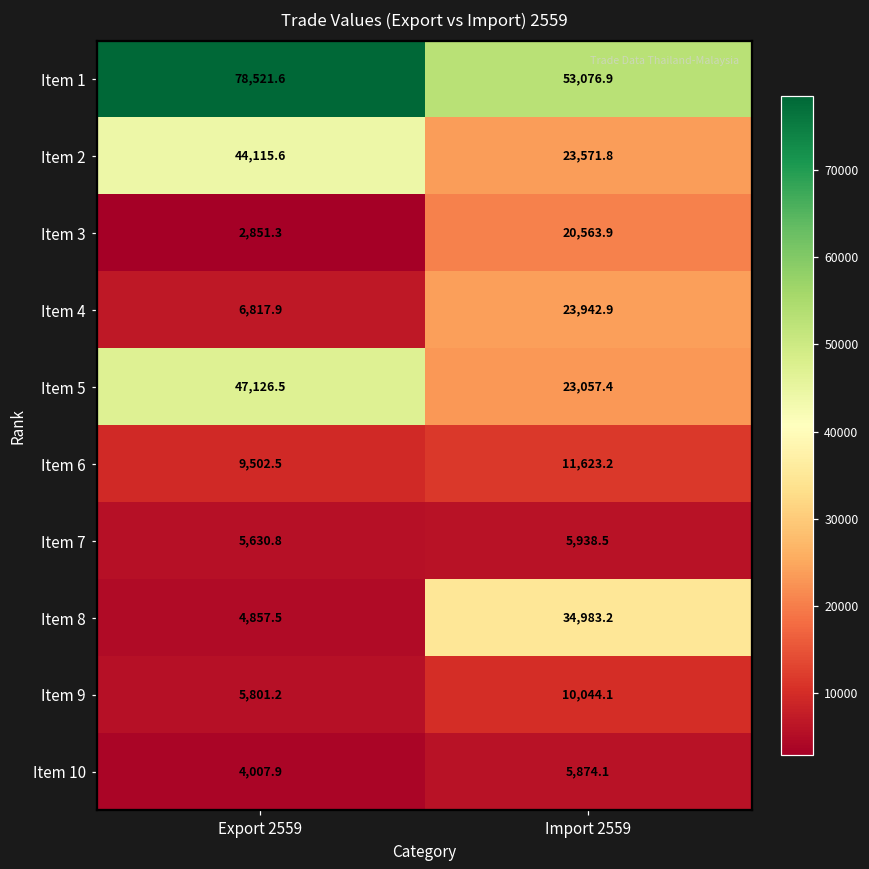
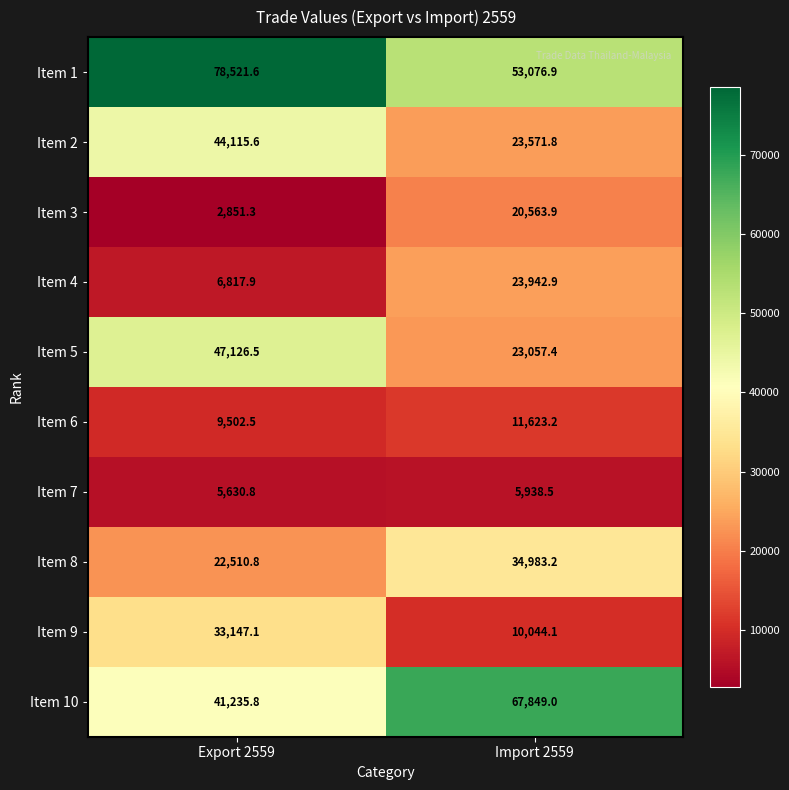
Item 8, Export 2559: 4,857.5 -> 22,510.8
Item 9, Export 2559: 5,801.2 -> 33,147.1
Item 10, Export 2559: 4,007.9 -> 41,235.8
Item 10, Import 2559: 5,874.1 -> 67,849.0
